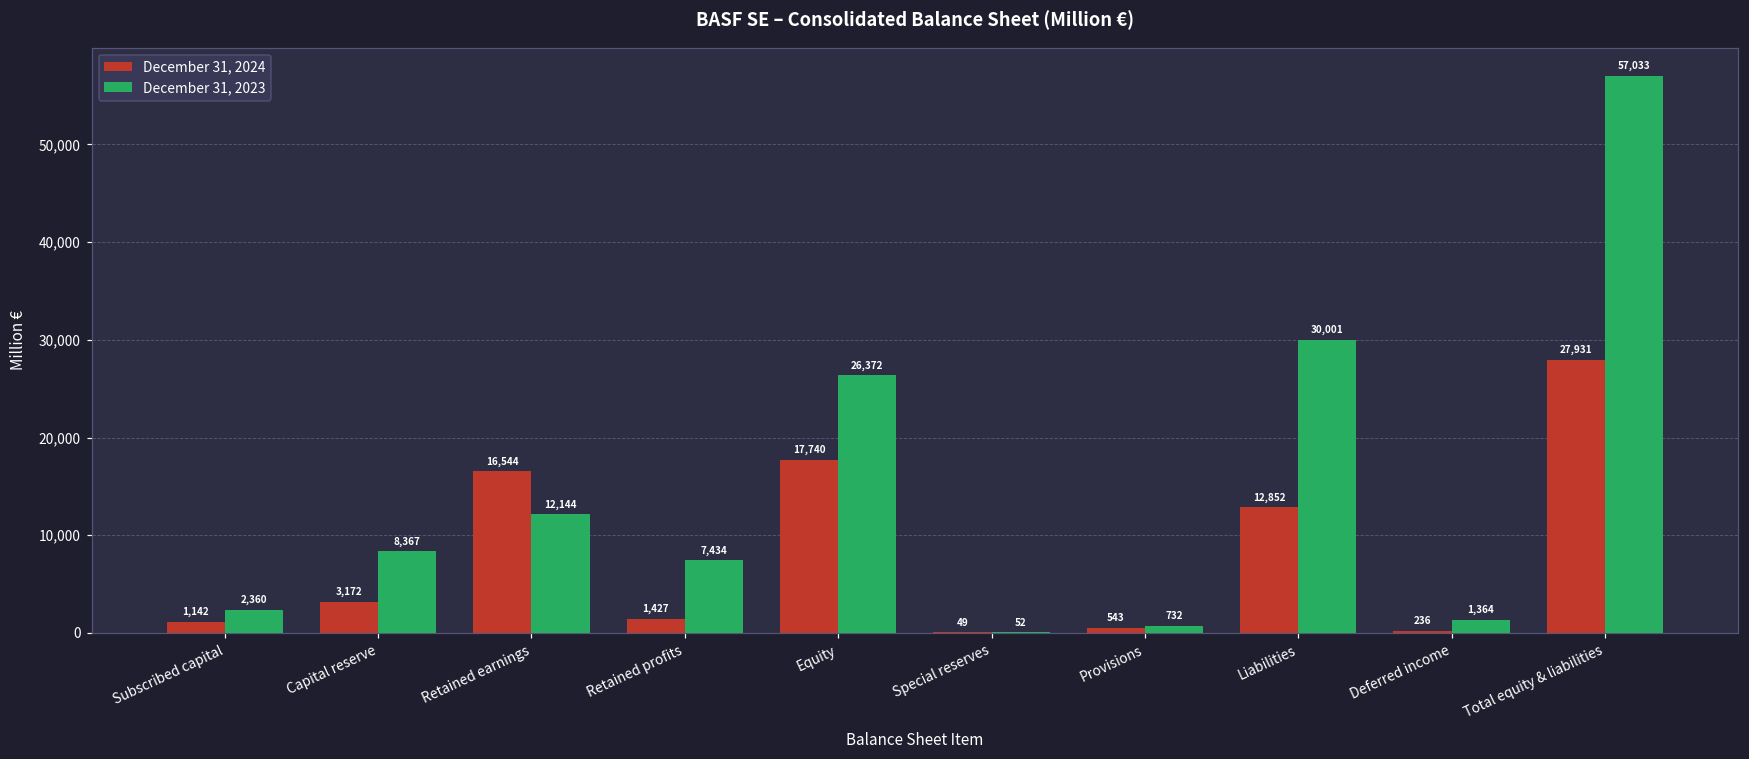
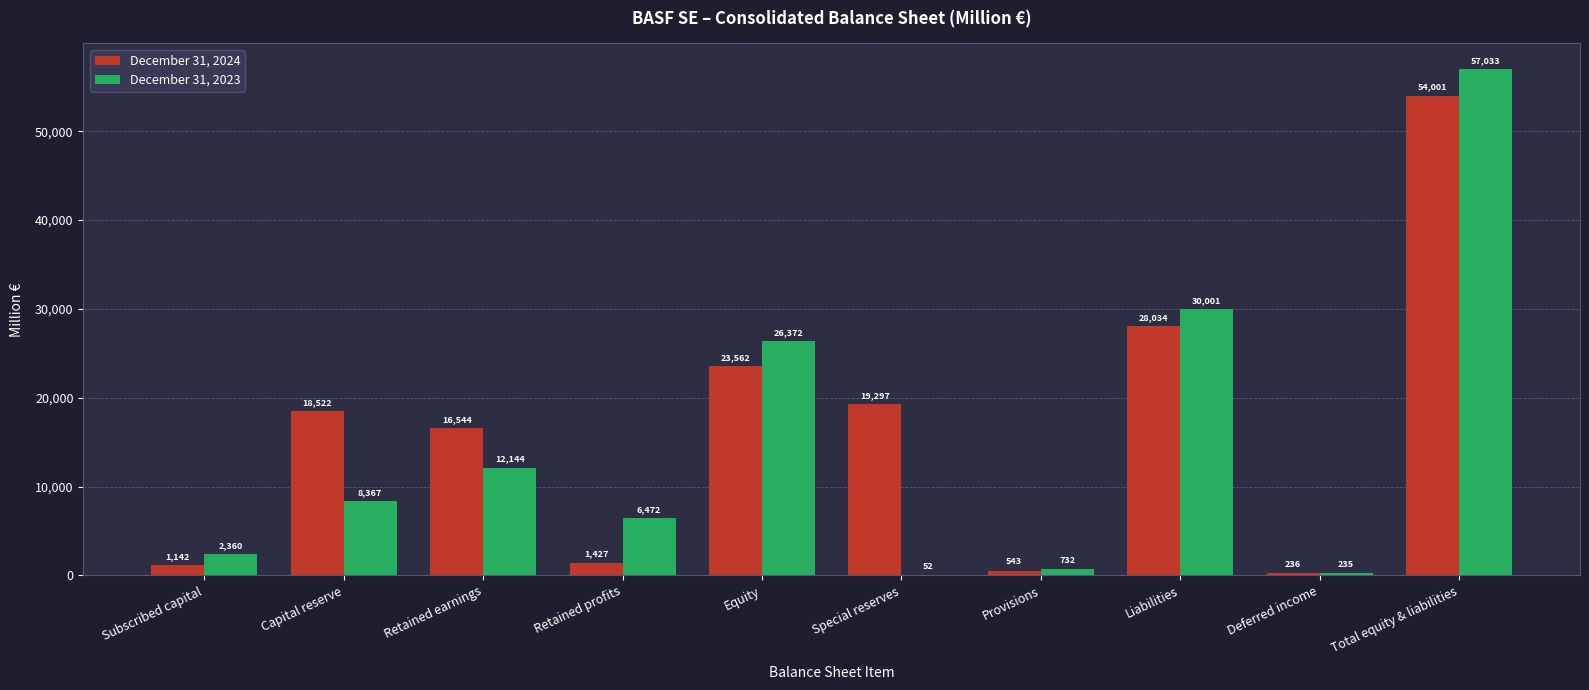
December 31, 2024, Capital reserve: 3,172 -> 18,522
December 31, 2023, Retained profits: 7,434 -> 6,472
December 31, 2024, Equity: 17,740 -> 23,562
December 31, 2024, Special reserves: 49 -> 19,297
December 31, 2024, Liabilities: 12,852 -> 28,034
December 31, 2023, Deferred income: 1,364 -> 235
December 31, 2024, Total equity & liabilities: 27,931 -> 54,001
